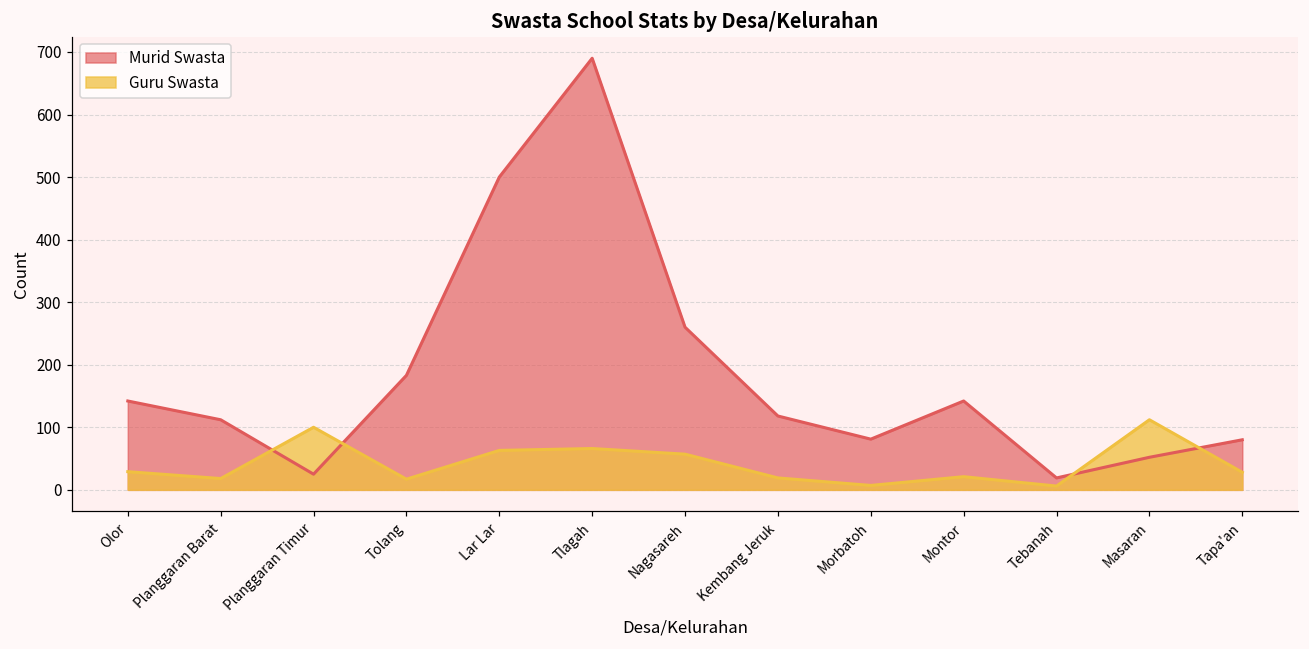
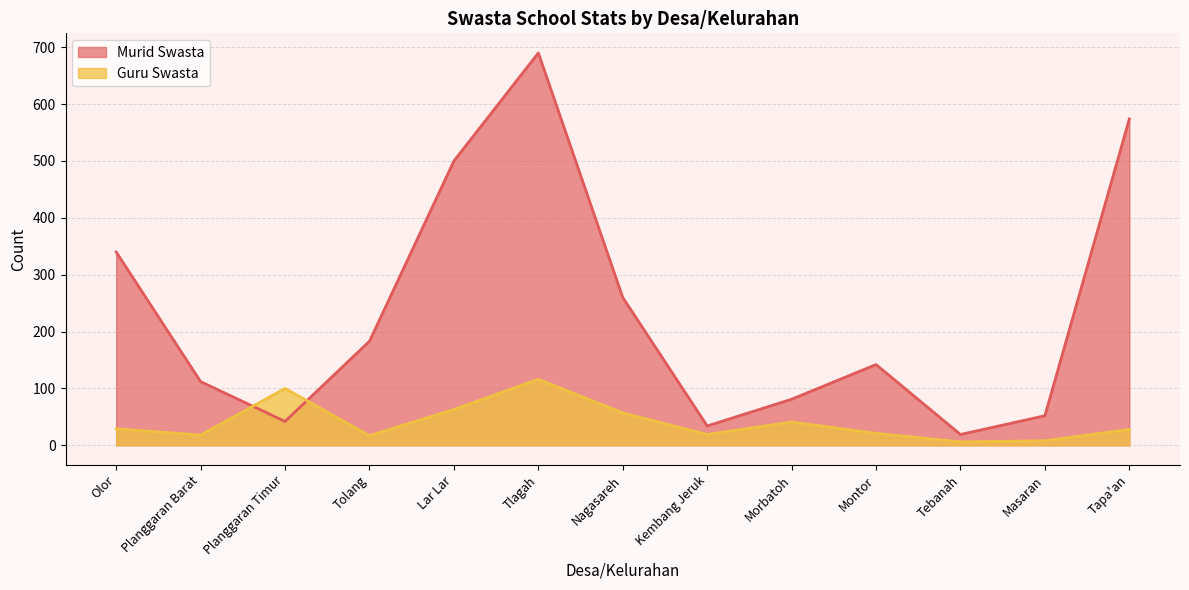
Murid Swasta, Olor: 140 -> 340
Murid Swasta, Planggaran Timur: 30 -> 40
Guru Swasta, Tlagah: 70 -> 120
Murid Swasta, Kembang Jeruk: 120 -> 30
Guru Swasta, Morbatoh: 10 -> 40
Guru Swasta, Masaran: 110 -> 10
Murid Swasta, Tapa'an: 80 -> 570
